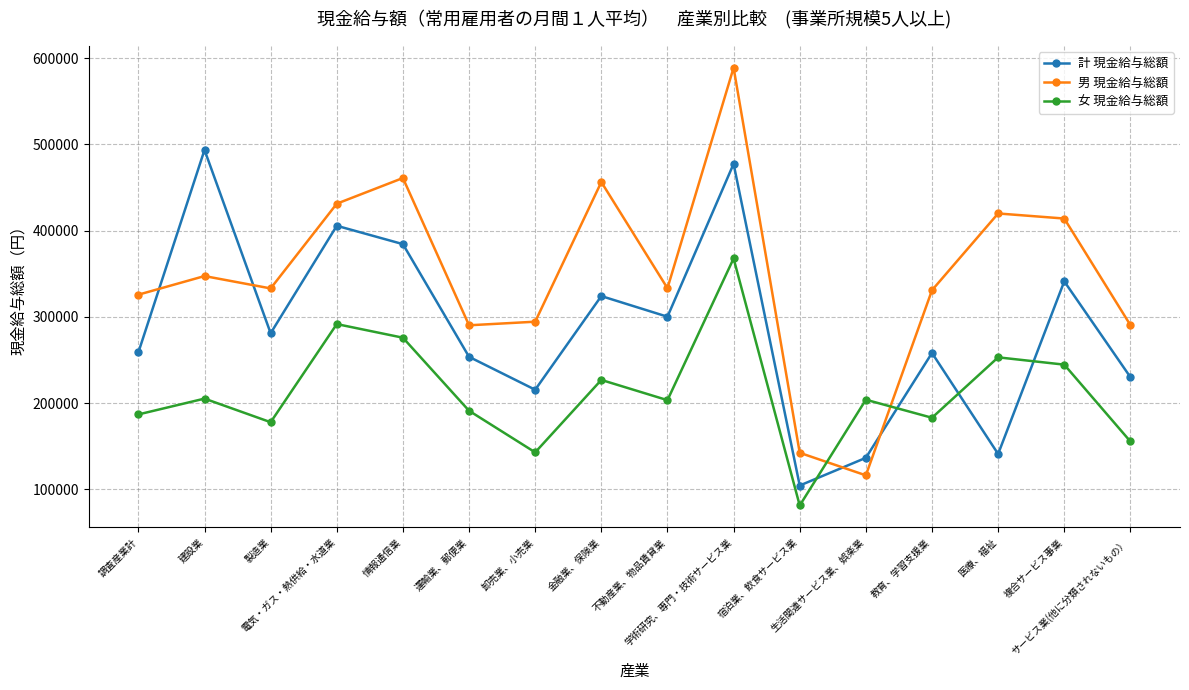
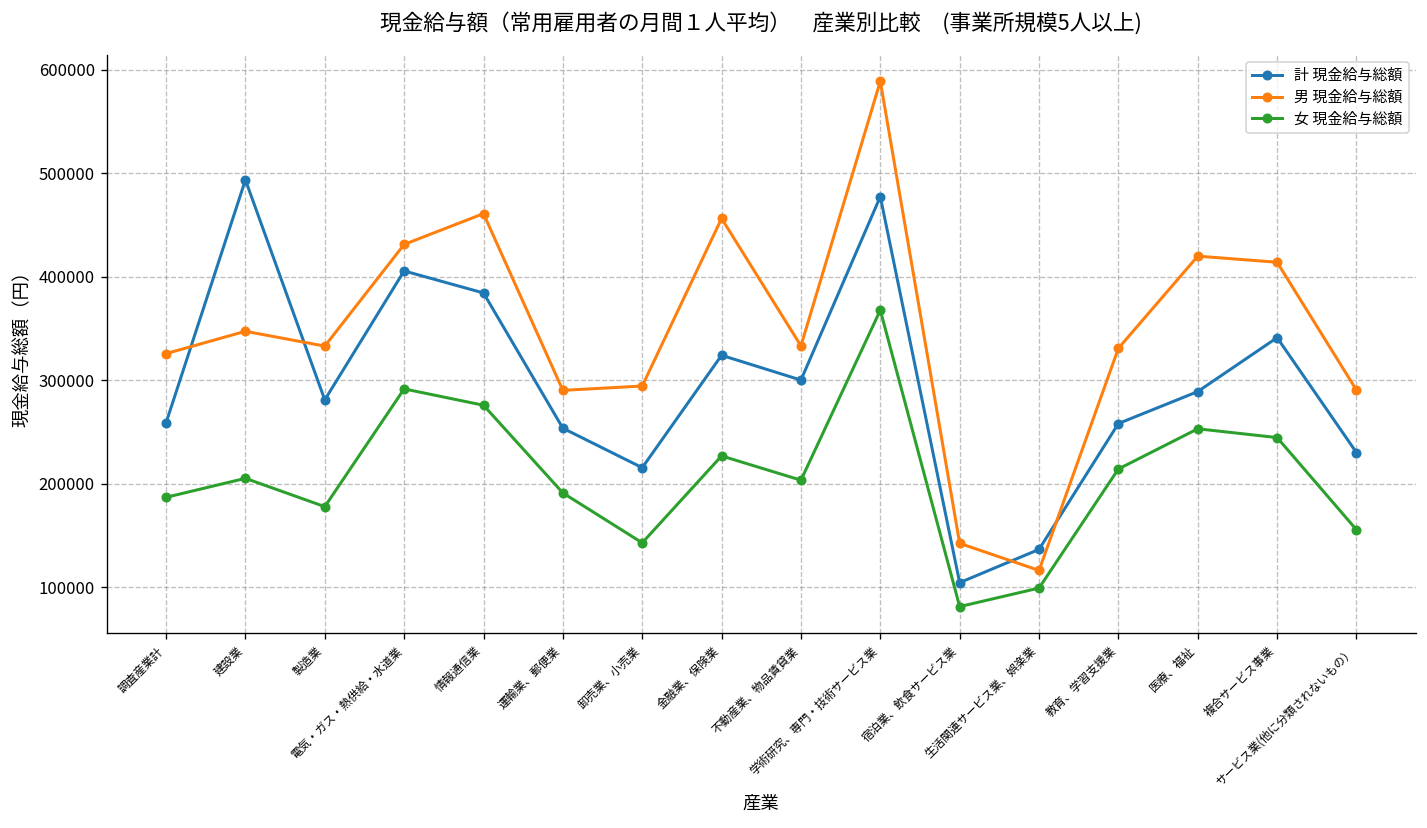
女 現金給与総額, 生活関連サービス業、娯楽業: 200000 -> 100000
女 現金給与総額, 教育、学習支援業: 180000 -> 210000
計 現金給与総額, 医療、福祉: 140000 -> 290000
